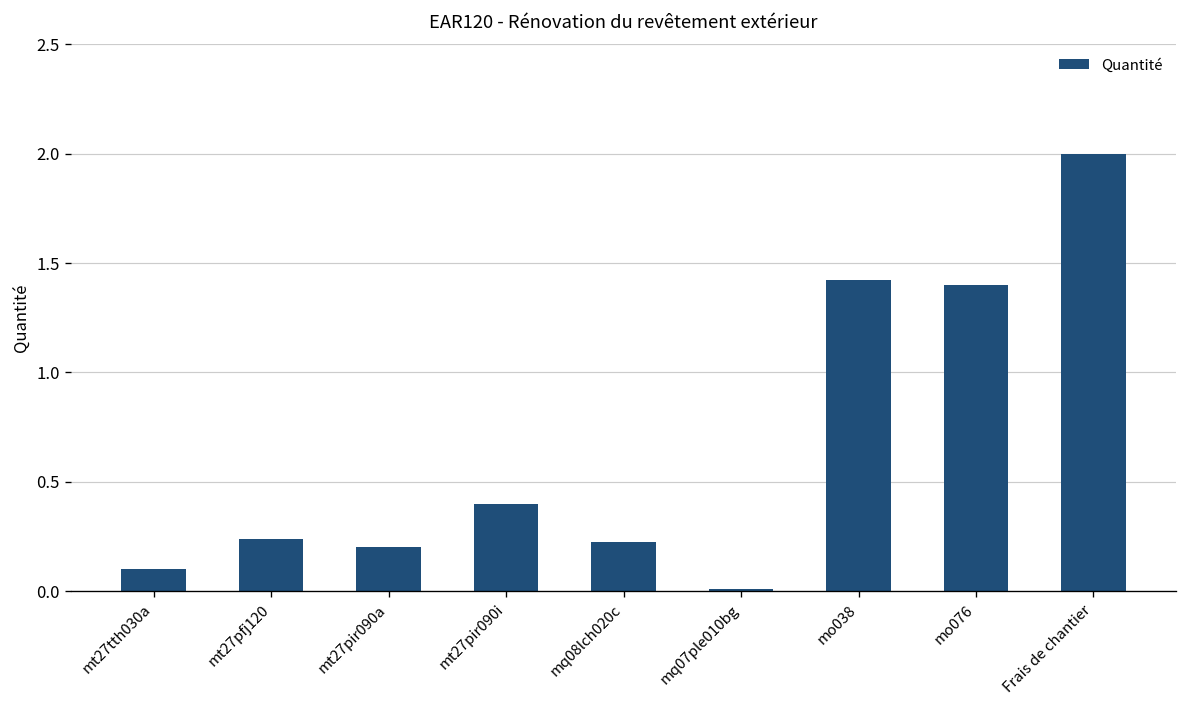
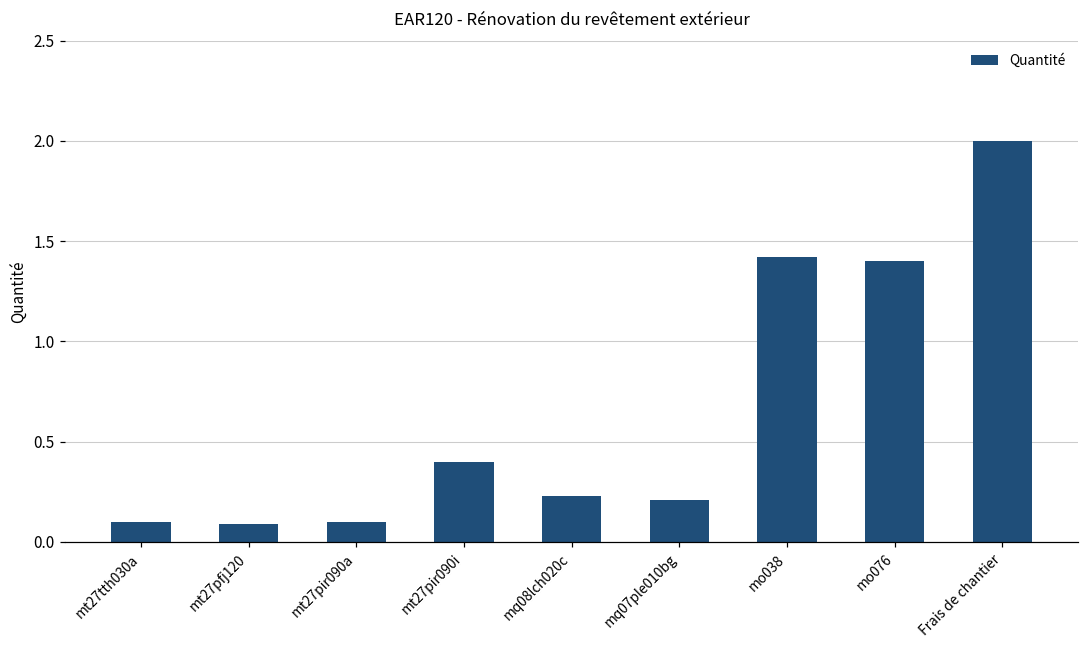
mt27pfj120: 0.24 -> 0.09
mt27pir090a: 0.2 -> 0.1
mq07ple010bg: 0.01 -> 0.21
